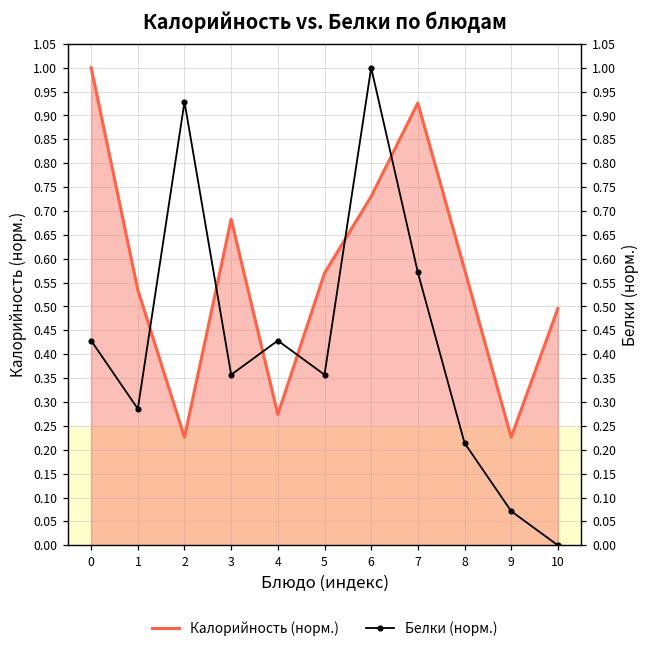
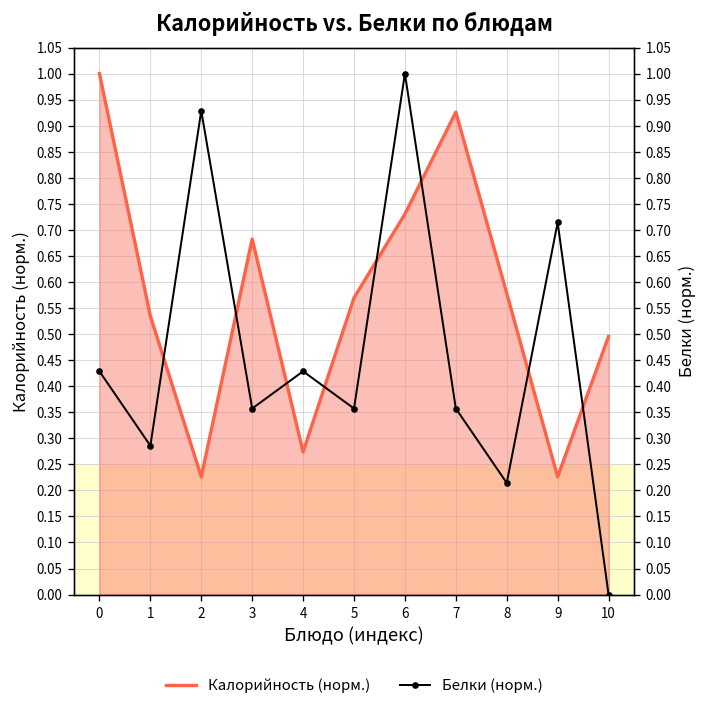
Белки (норм.), 7: 0.57 -> 0.36
Белки (норм.), 9: 0.07 -> 0.71
